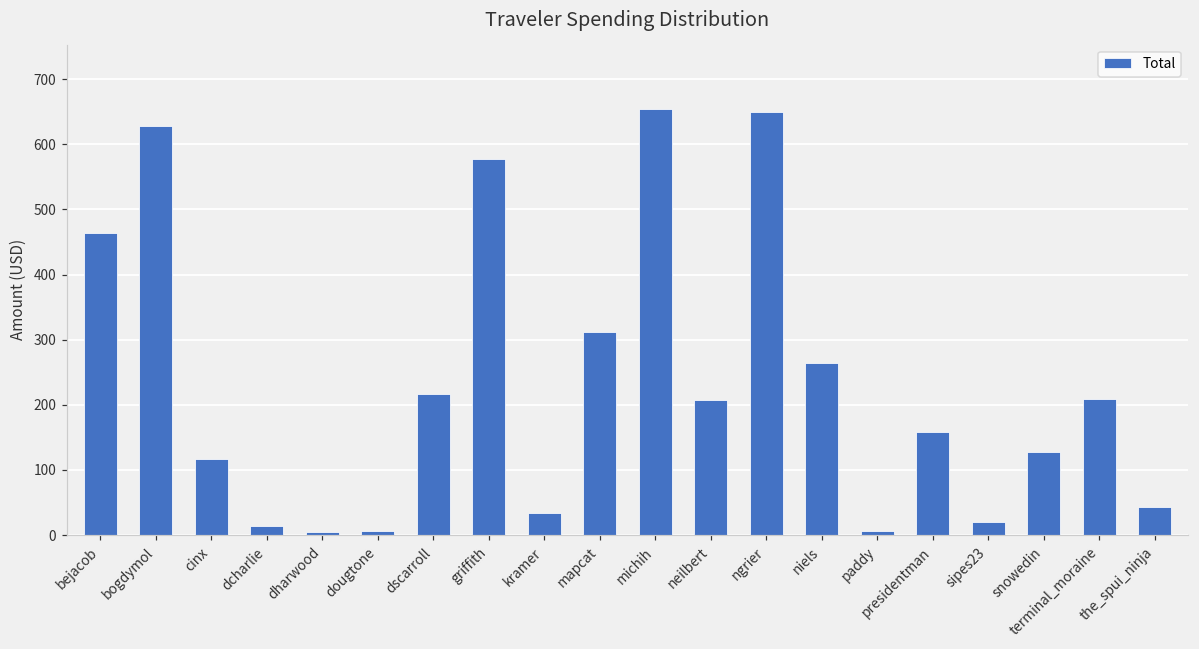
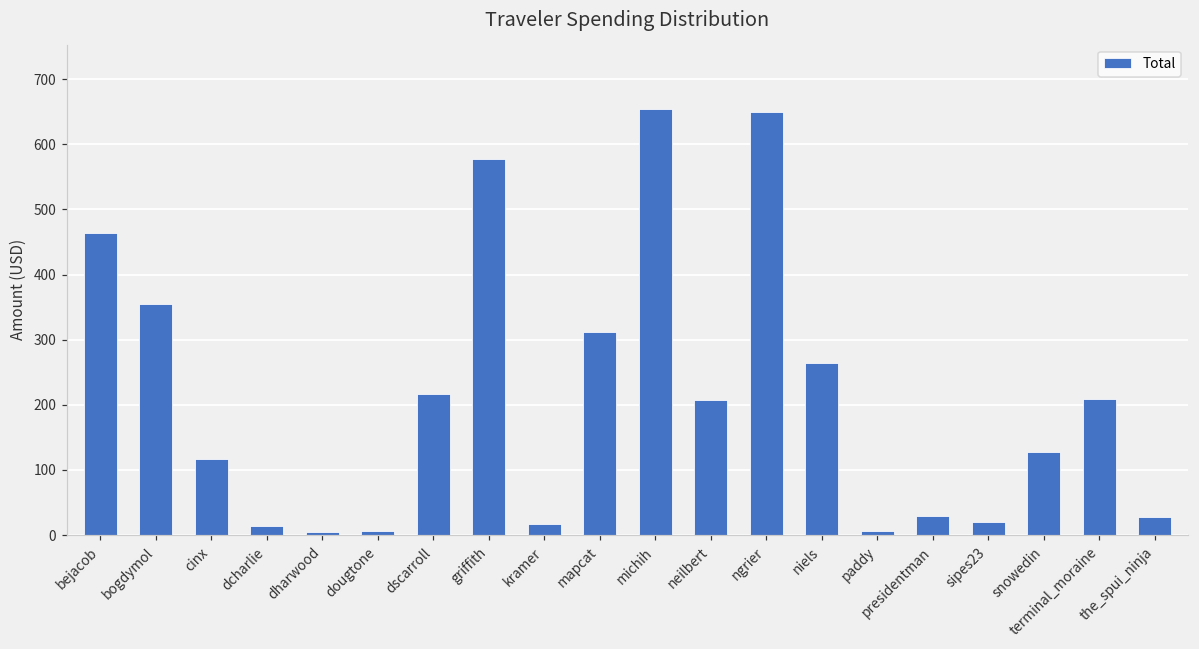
bogdymol: 630 -> 350
kramer: 30 -> 20
presidentman: 160 -> 30
the_spui_ninja: 40 -> 30
